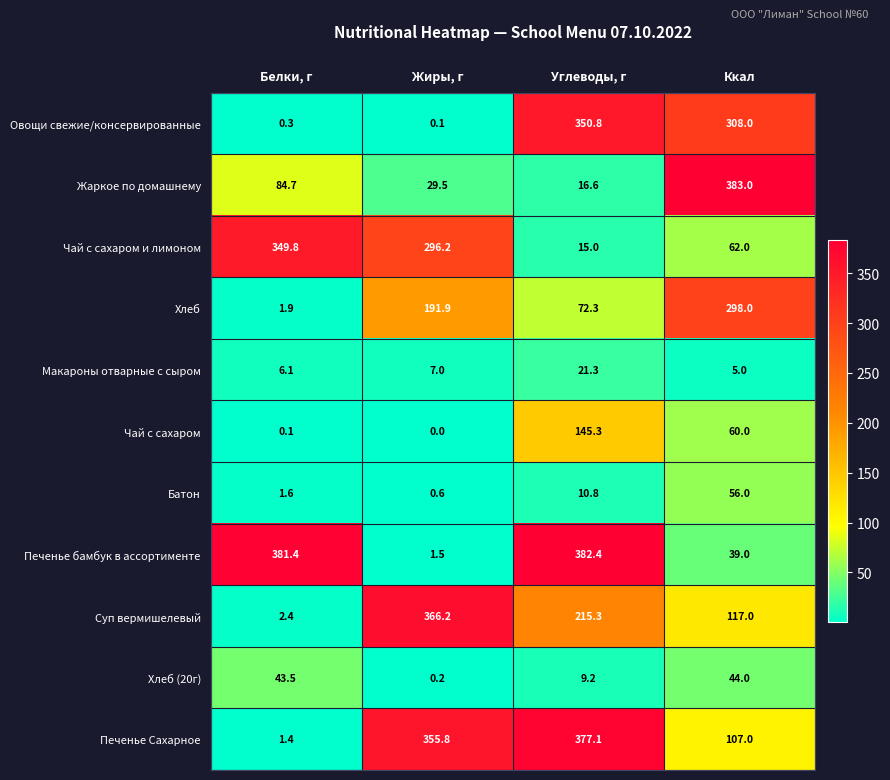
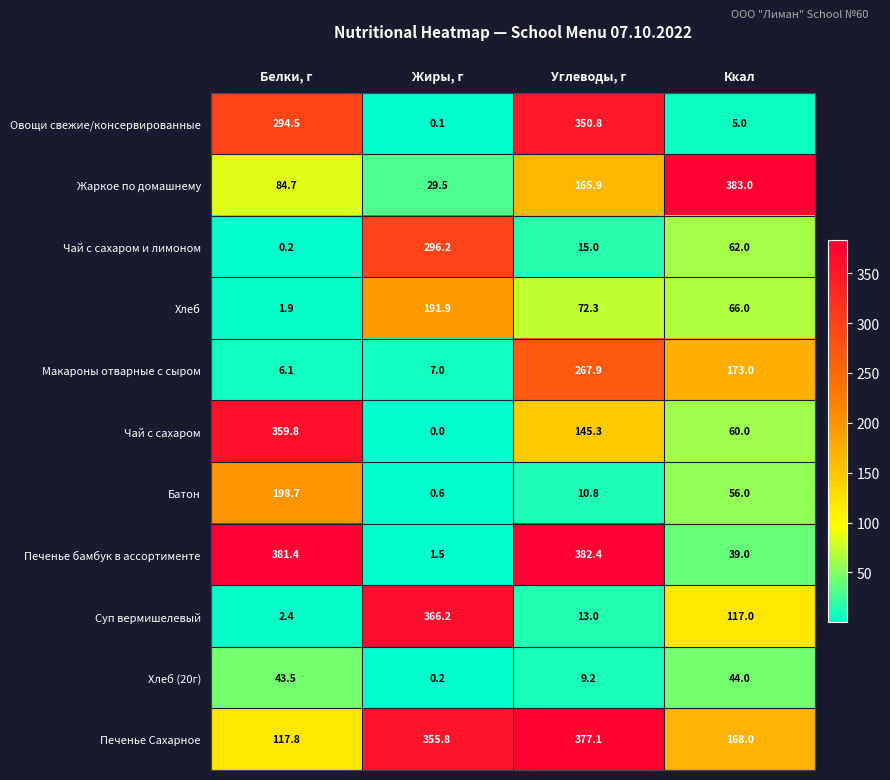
Овощи свежие/консервированные, Белки, г: 0.3 -> 294.5
Овощи свежие/консервированные, Ккал: 308.0 -> 5.0
Жаркое по домашнему, Углеводы, г: 16.6 -> 165.9
Чай с сахаром и лимоном, Белки, г: 349.8 -> 0.2
Хлеб, Ккал: 298.0 -> 66.0
Макароны отварные с сыром, Углеводы, г: 21.3 -> 267.9
Макароны отварные с сыром, Ккал: 5.0 -> 173.0
Чай с сахаром, Белки, г: 0.1 -> 359.8
Батон, Белки, г: 1.6 -> 198.7
Суп вермишелевый, Углеводы, г: 215.3 -> 13.0
Печенье Сахарное, Белки, г: 1.4 -> 117.8
Печенье Сахарное, Ккал: 107.0 -> 168.0
